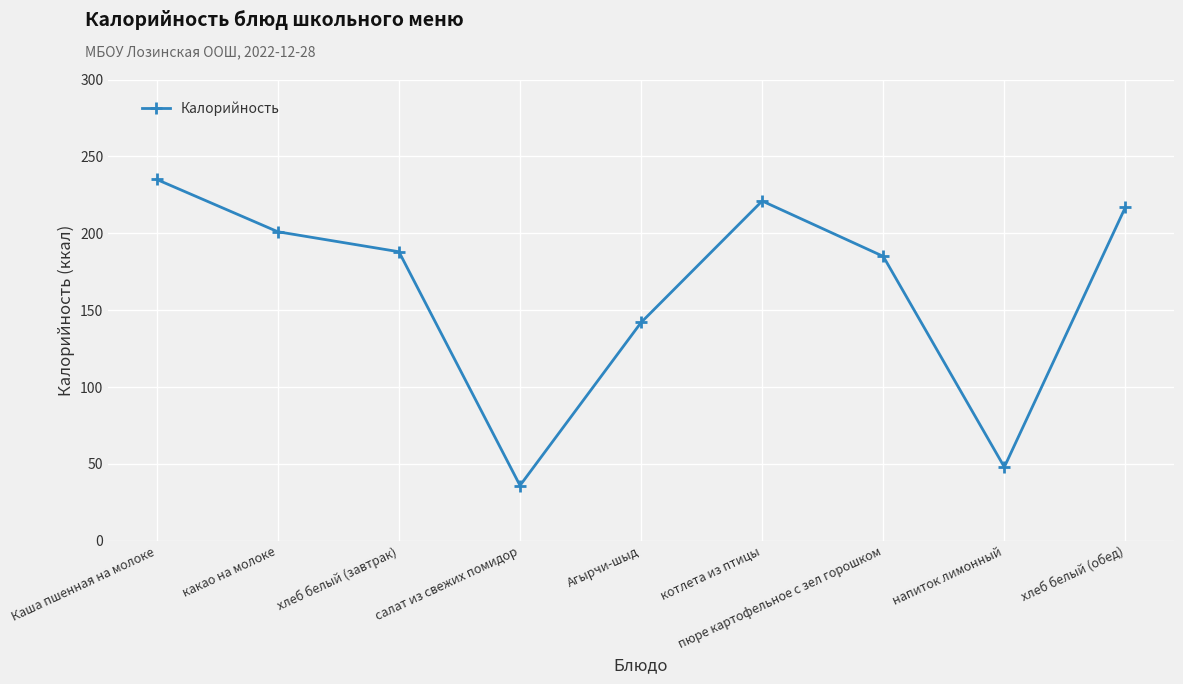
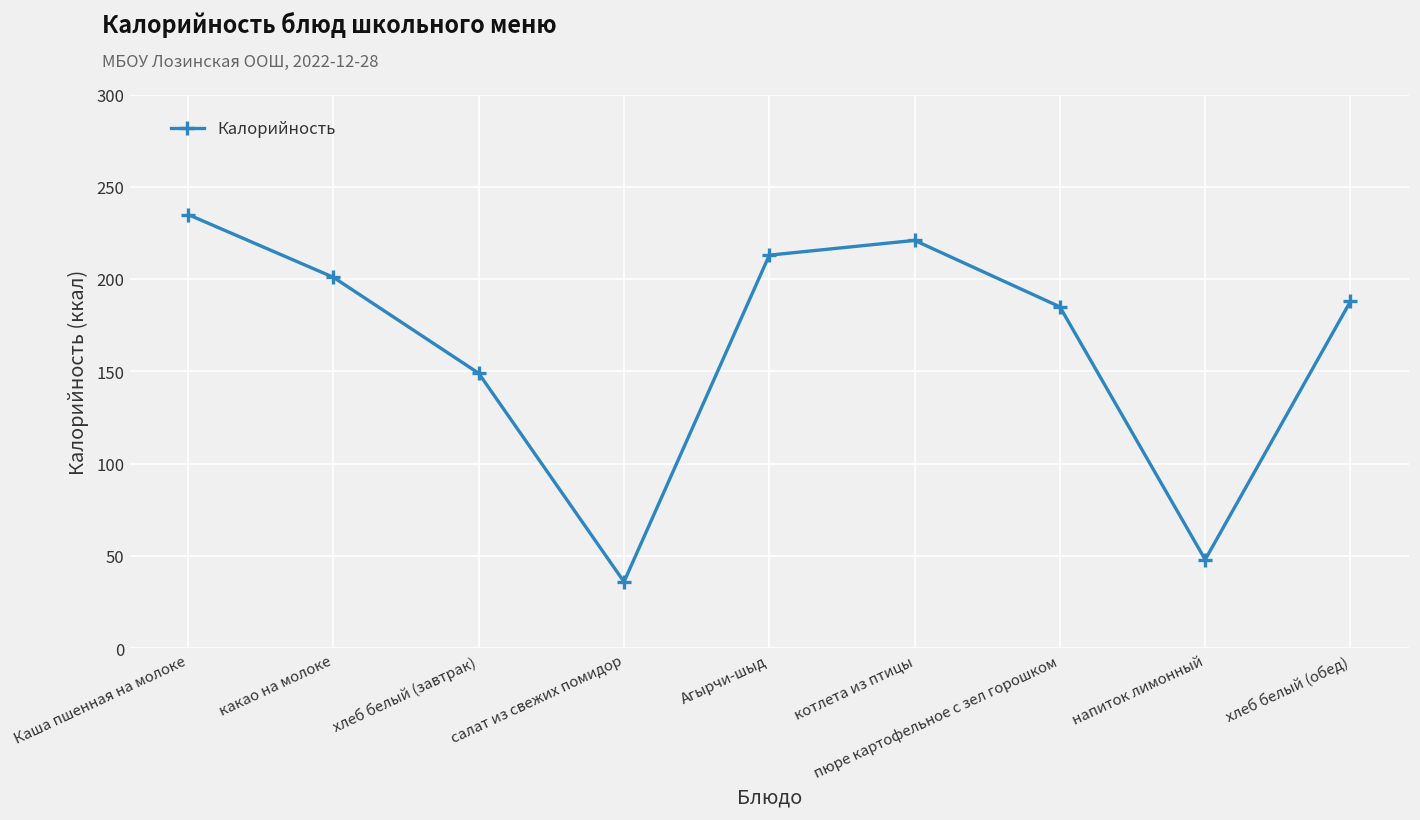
хлеб белый (завтрак): 188 -> 149
Агырчи-шыд: 142 -> 213
хлеб белый (обед): 217 -> 188
